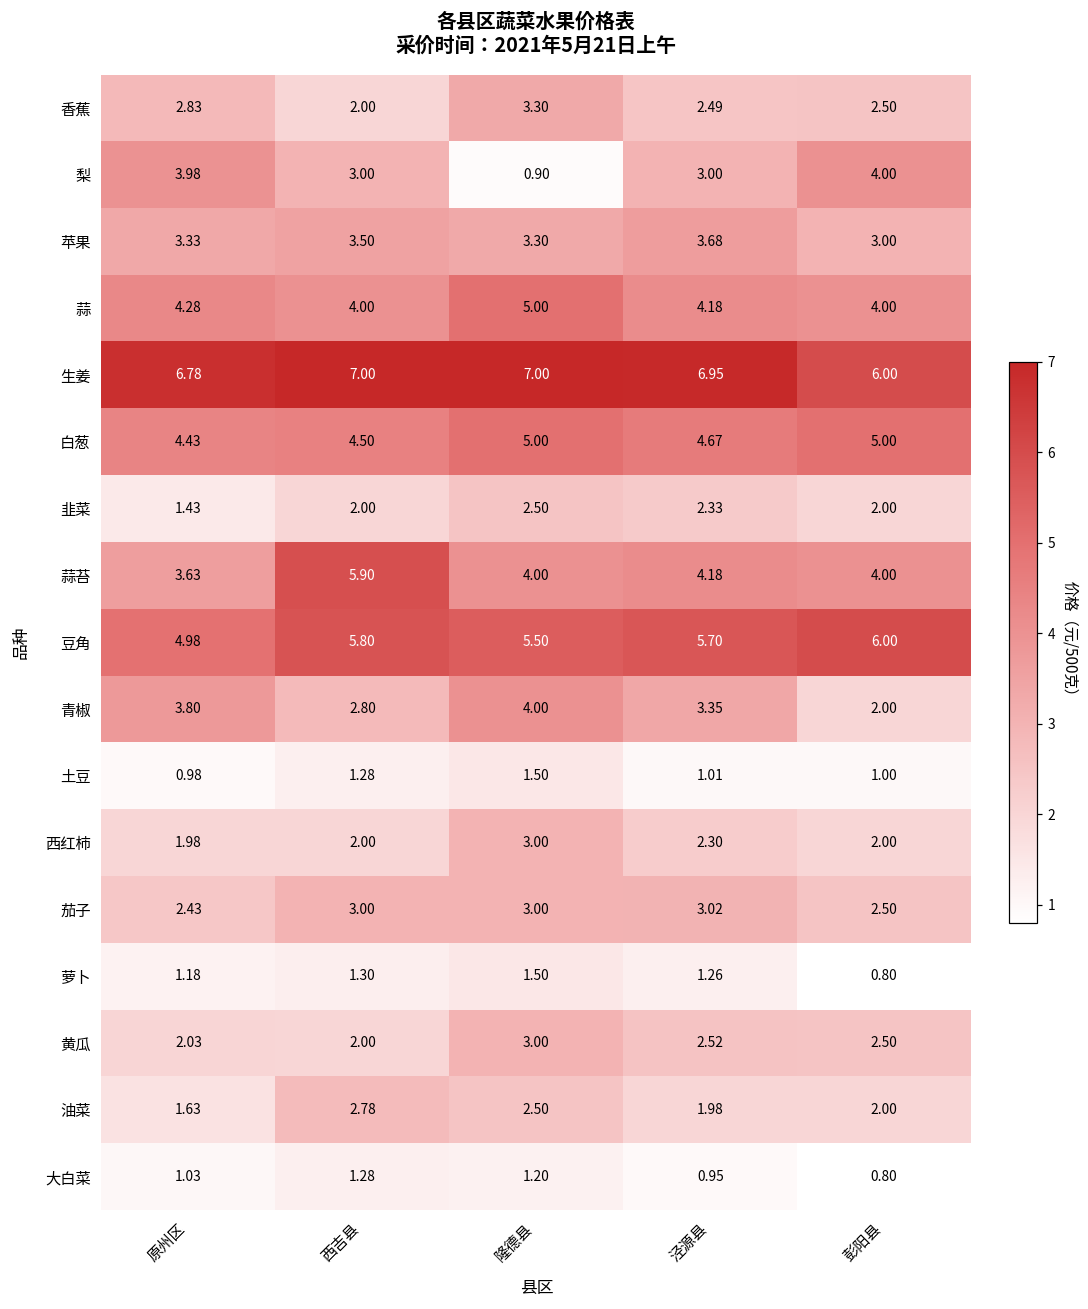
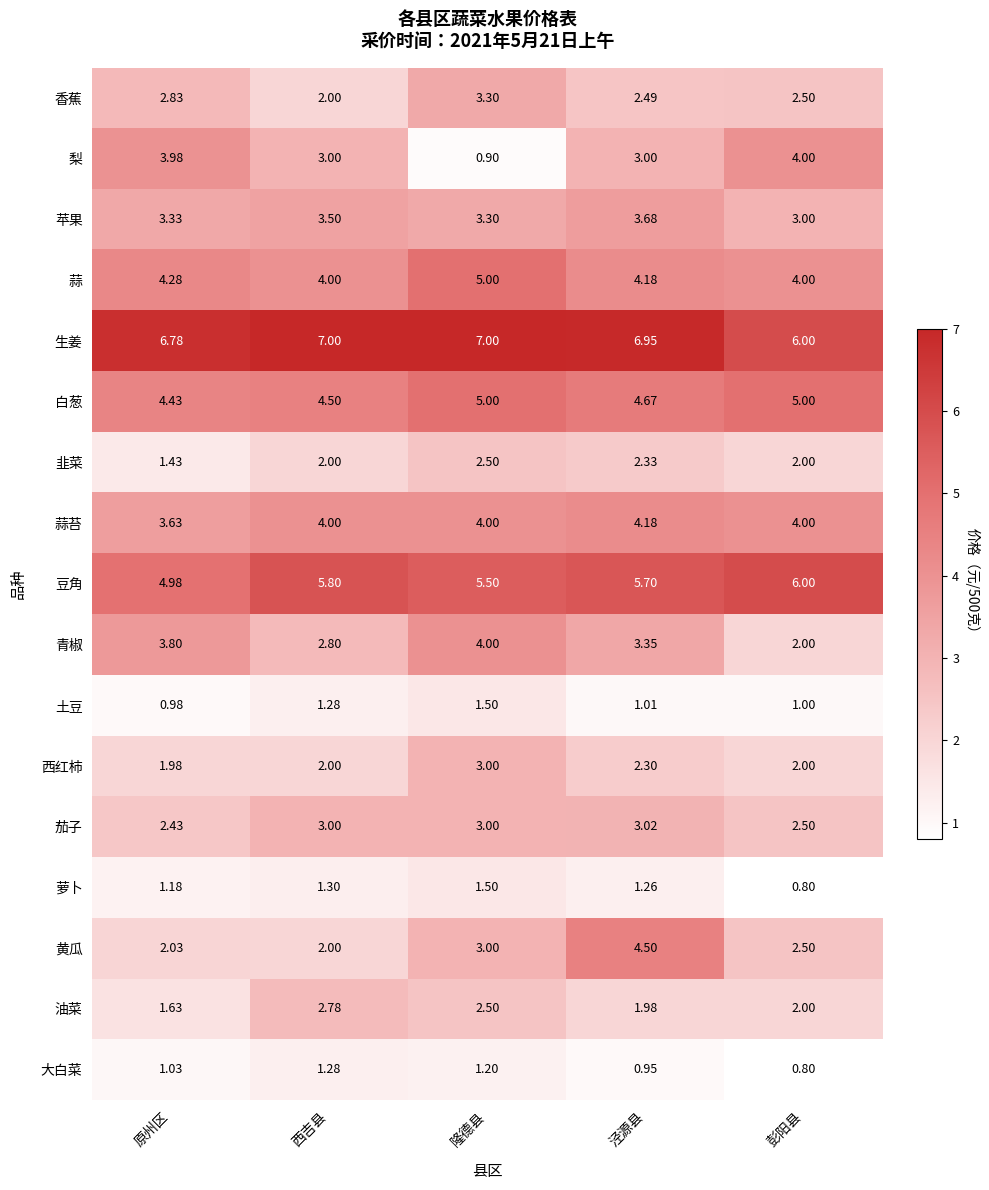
蒜苔, 西吉县: 5.90 -> 4.00
黄瓜, 泾源县: 2.52 -> 4.50
